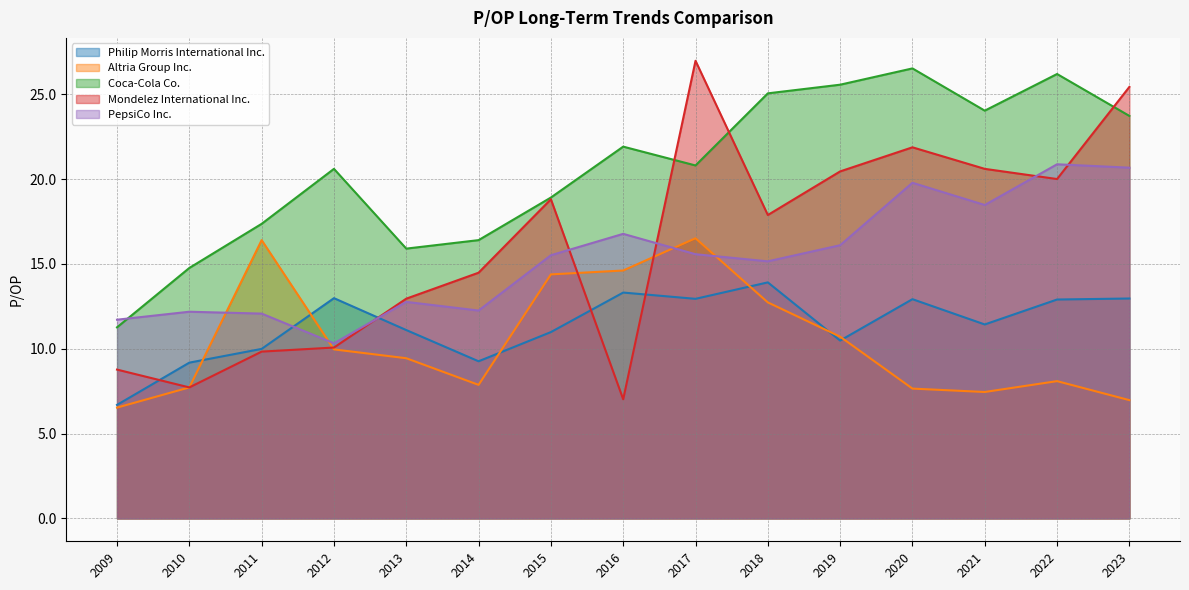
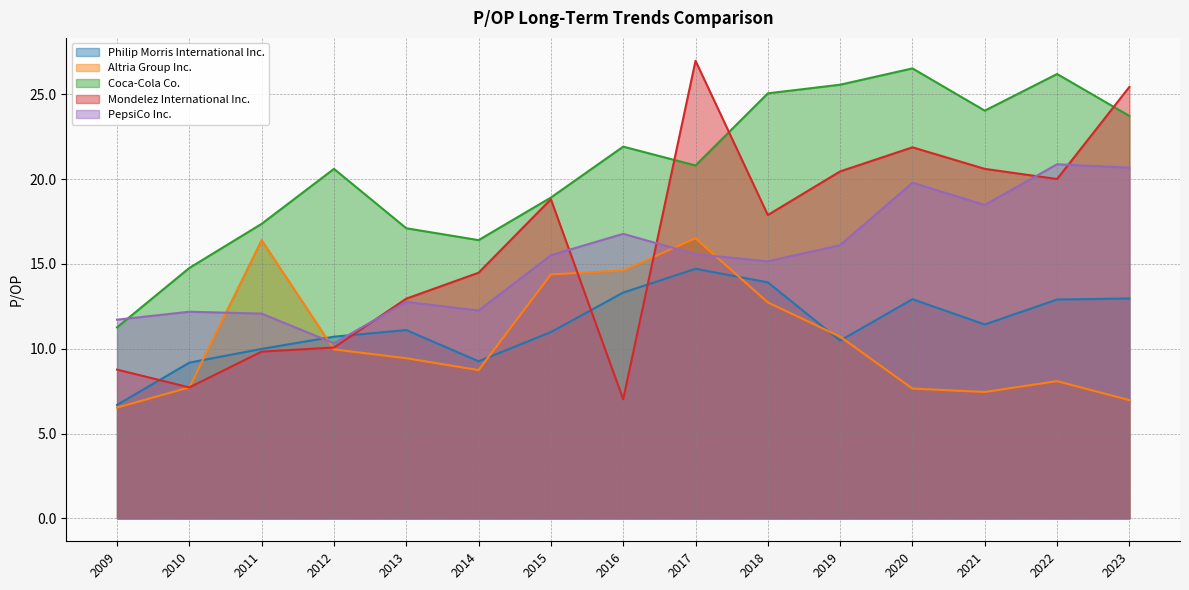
Philip Morris International Inc., 2012: 13.0 -> 10.7
Coca-Cola Co., 2013: 15.9 -> 17.1
Altria Group Inc., 2014: 7.9 -> 8.7
Philip Morris International Inc., 2017: 12.9 -> 14.7
